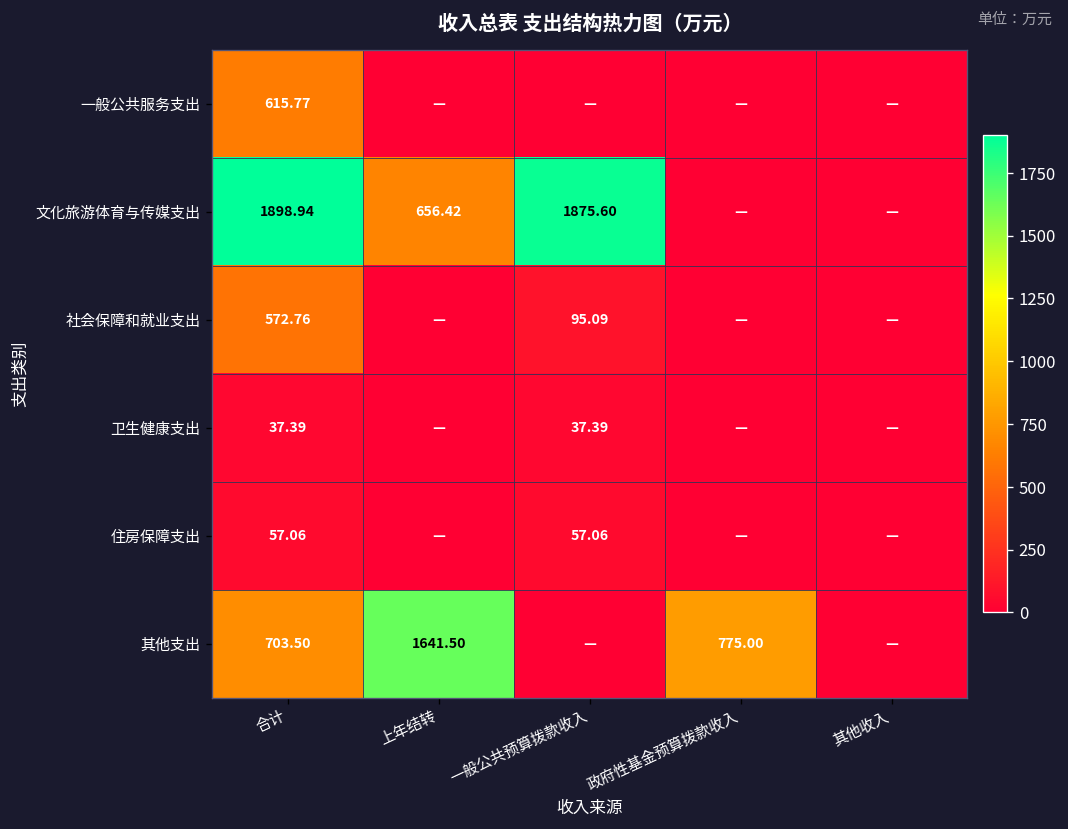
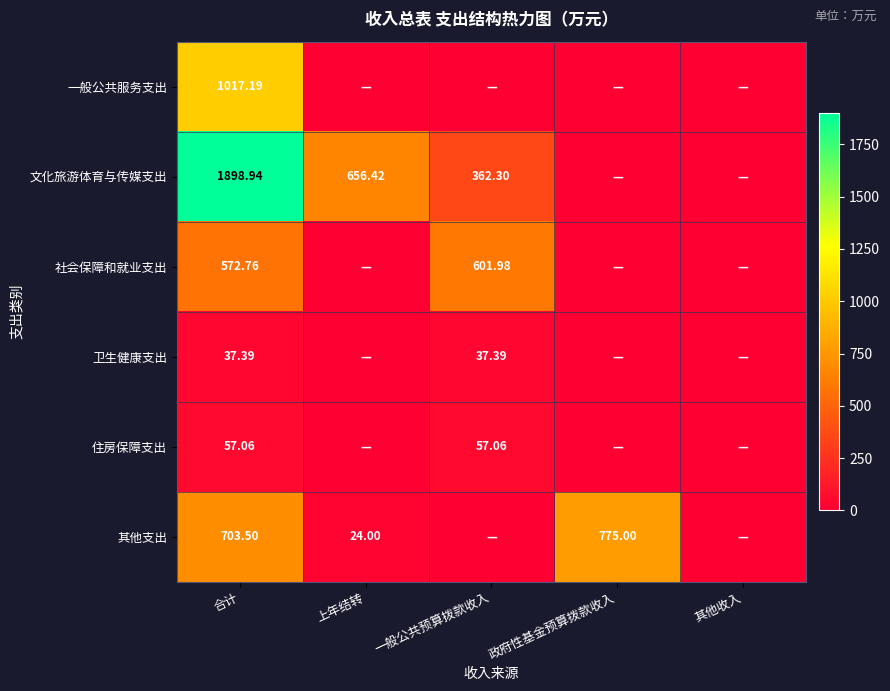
一般公共服务支出, 合计: 615.77 -> 1017.19
文化旅游体育与传媒支出, 一般公共预算拨款收入: 1875.60 -> 362.30
社会保障和就业支出, 一般公共预算拨款收入: 95.09 -> 601.98
其他支出, 上年结转: 1641.50 -> 24.00
